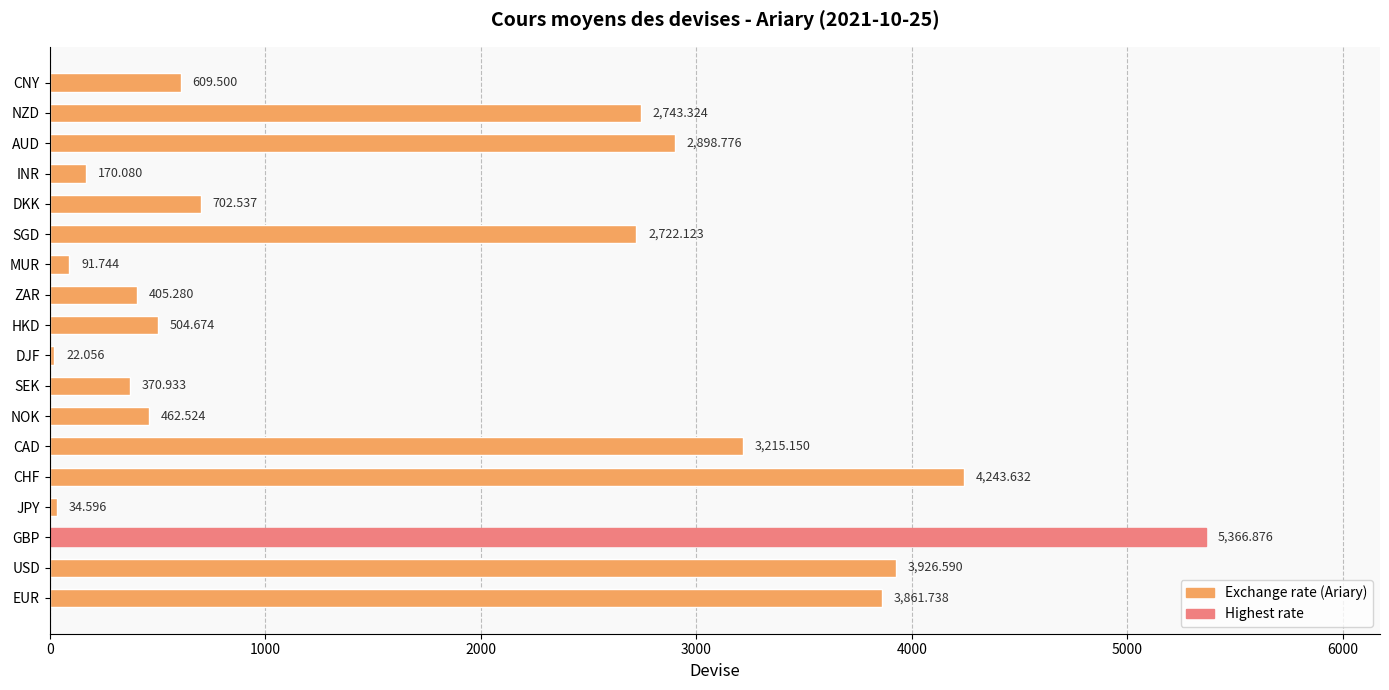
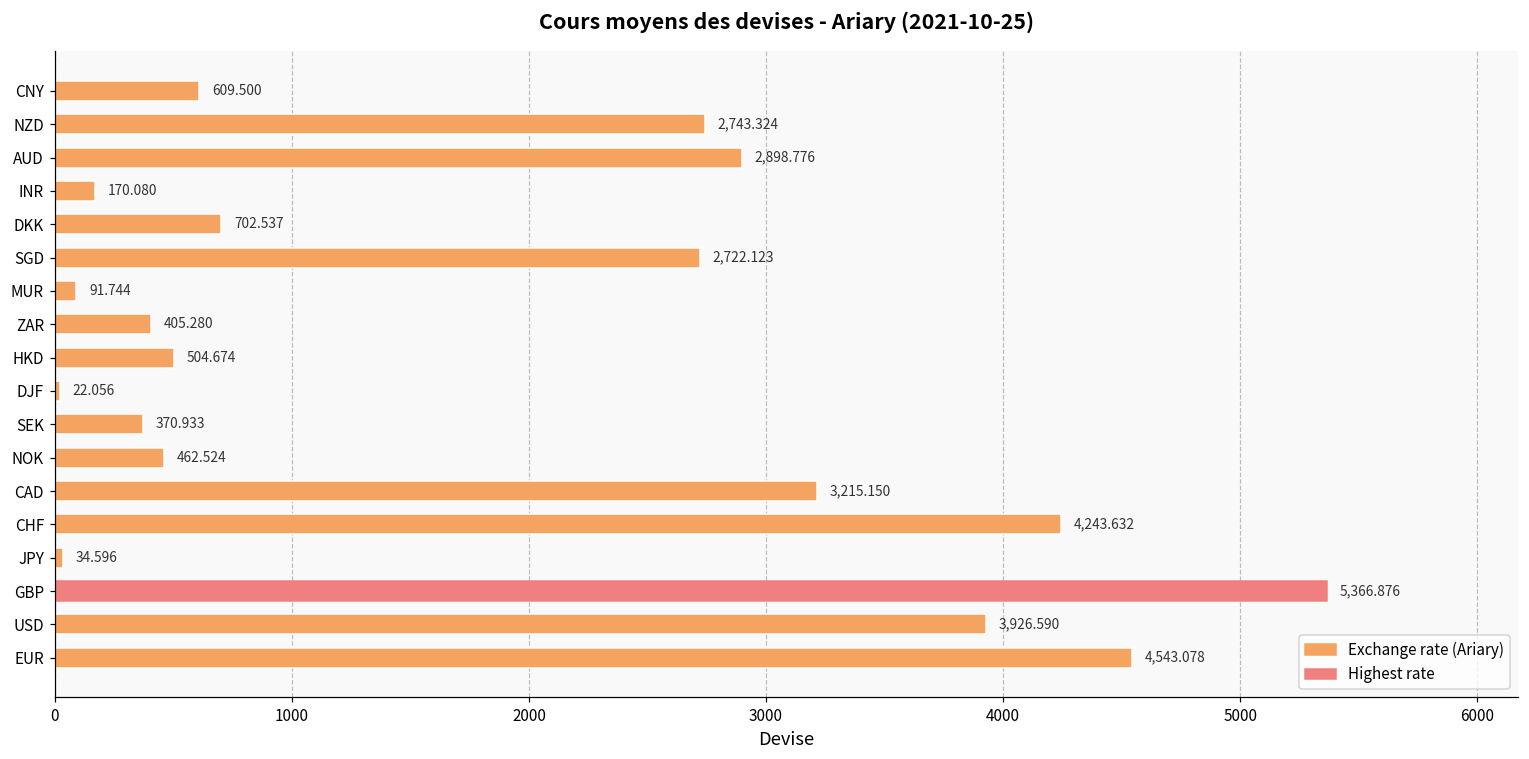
EUR: 3,861.738 -> 4,543.078
